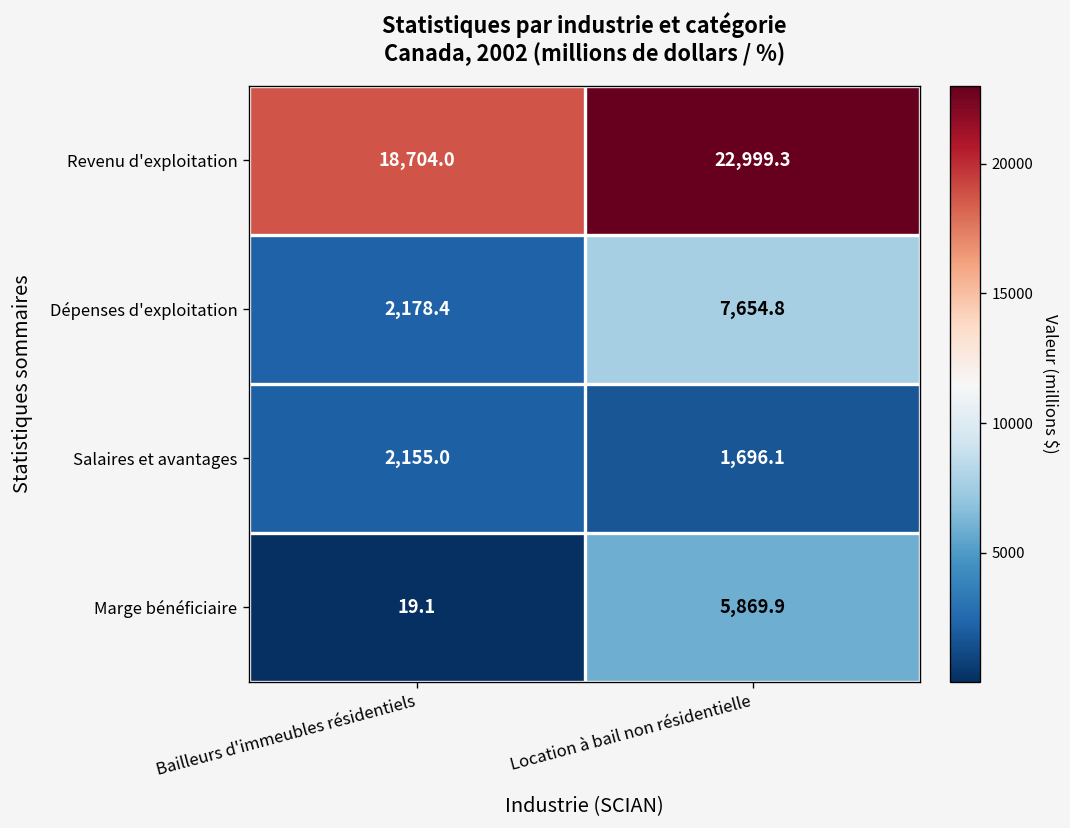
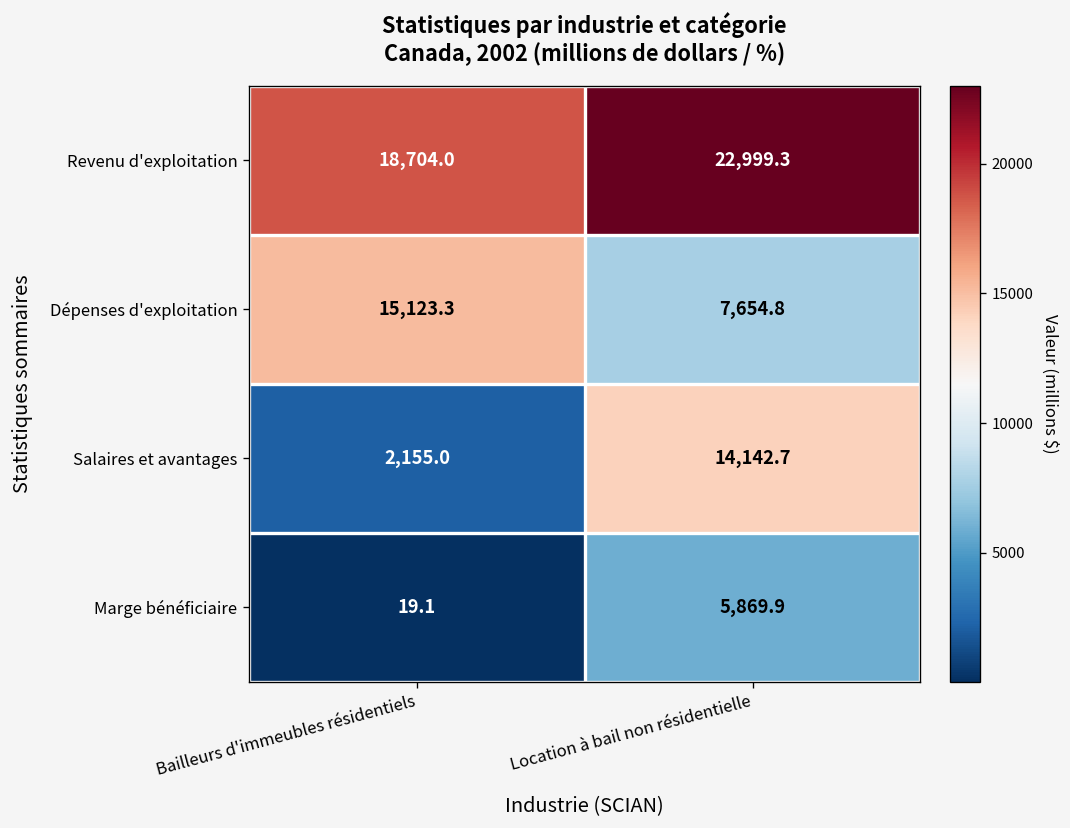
Dépenses d'exploitation, Bailleurs d'immeubles résidentiels: 2,178.4 -> 15,123.3
Salaires et avantages, Location à bail non résidentielle: 1,696.1 -> 14,142.7
